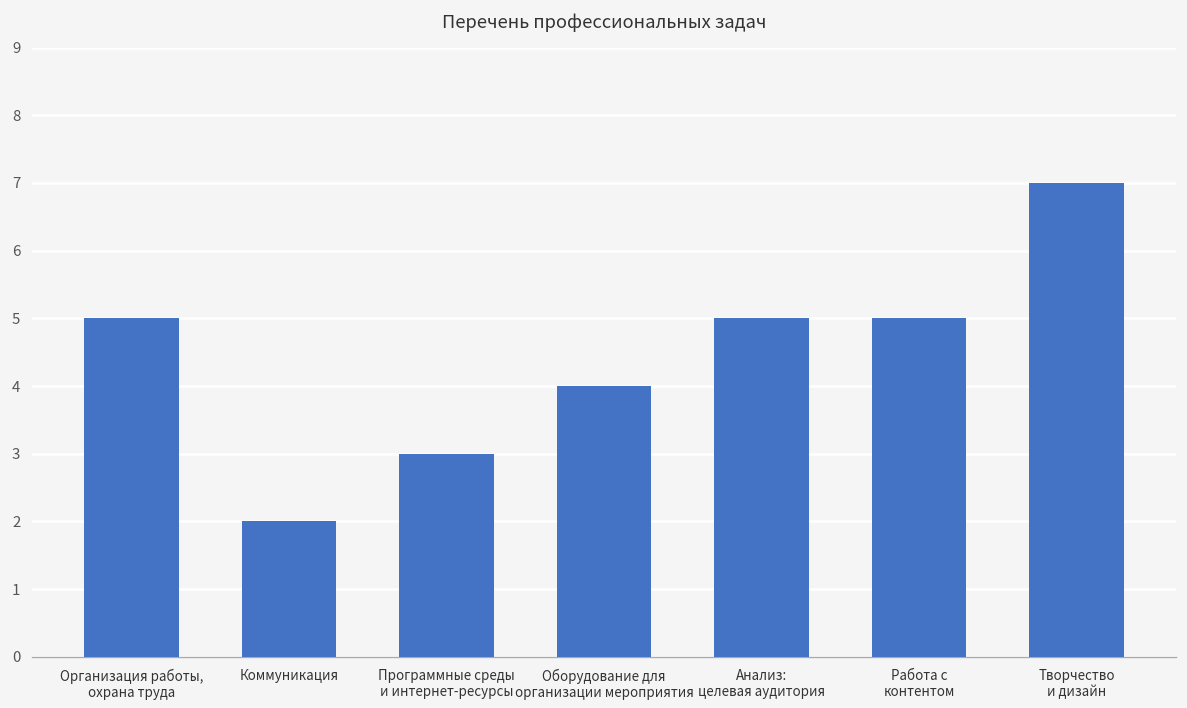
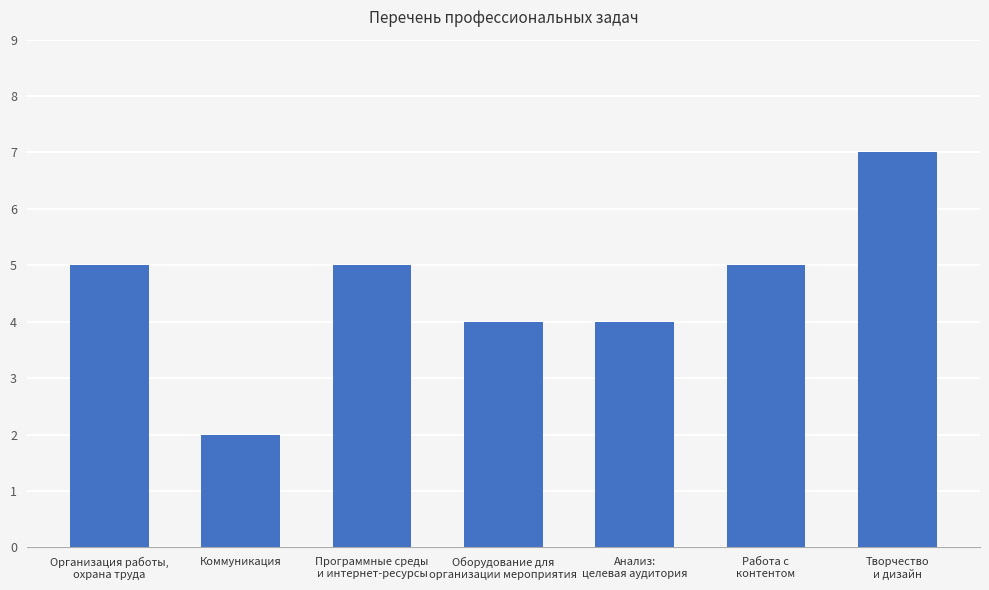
Программные среды и интернет-ресурсы: 3 -> 5
Анализ: целевая аудитория: 5 -> 4
